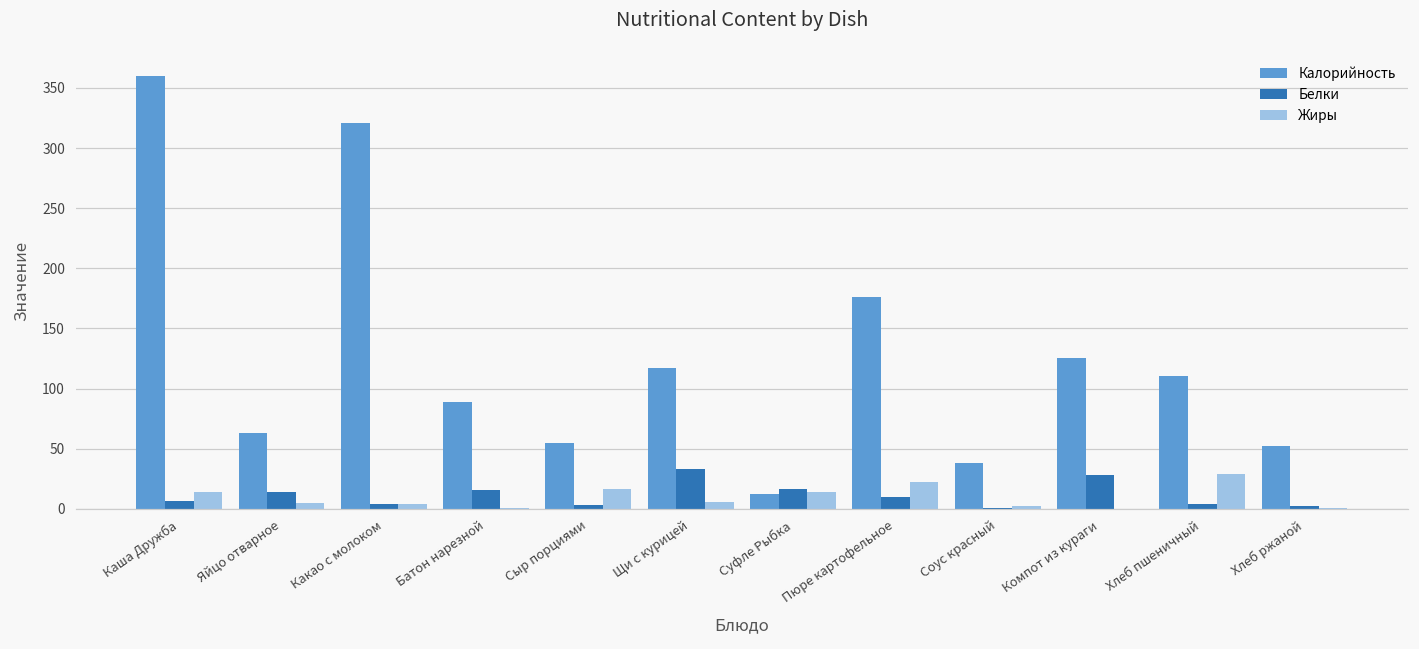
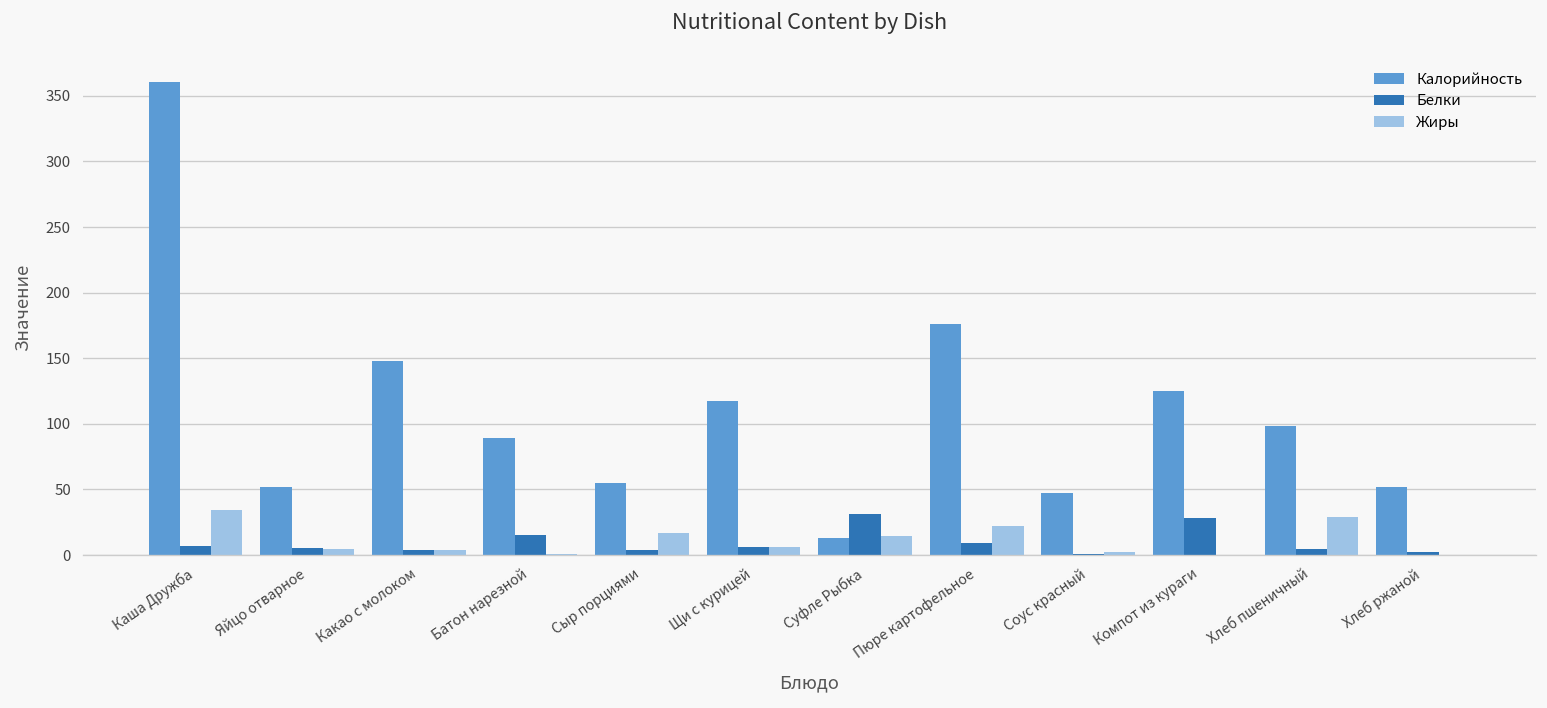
Жиры, Каша Дружба: 14 -> 35
Калорийность, Яйцо отварное: 63 -> 52
Белки, Яйцо отварное: 14 -> 5
Калорийность, Какао с молоком: 321 -> 148
Белки, Щи с курицей: 33 -> 6
Белки, Суфле Рыбка: 17 -> 32
Калорийность, Соус красный: 38 -> 47
Калорийность, Хлеб пшеничный: 110 -> 98
